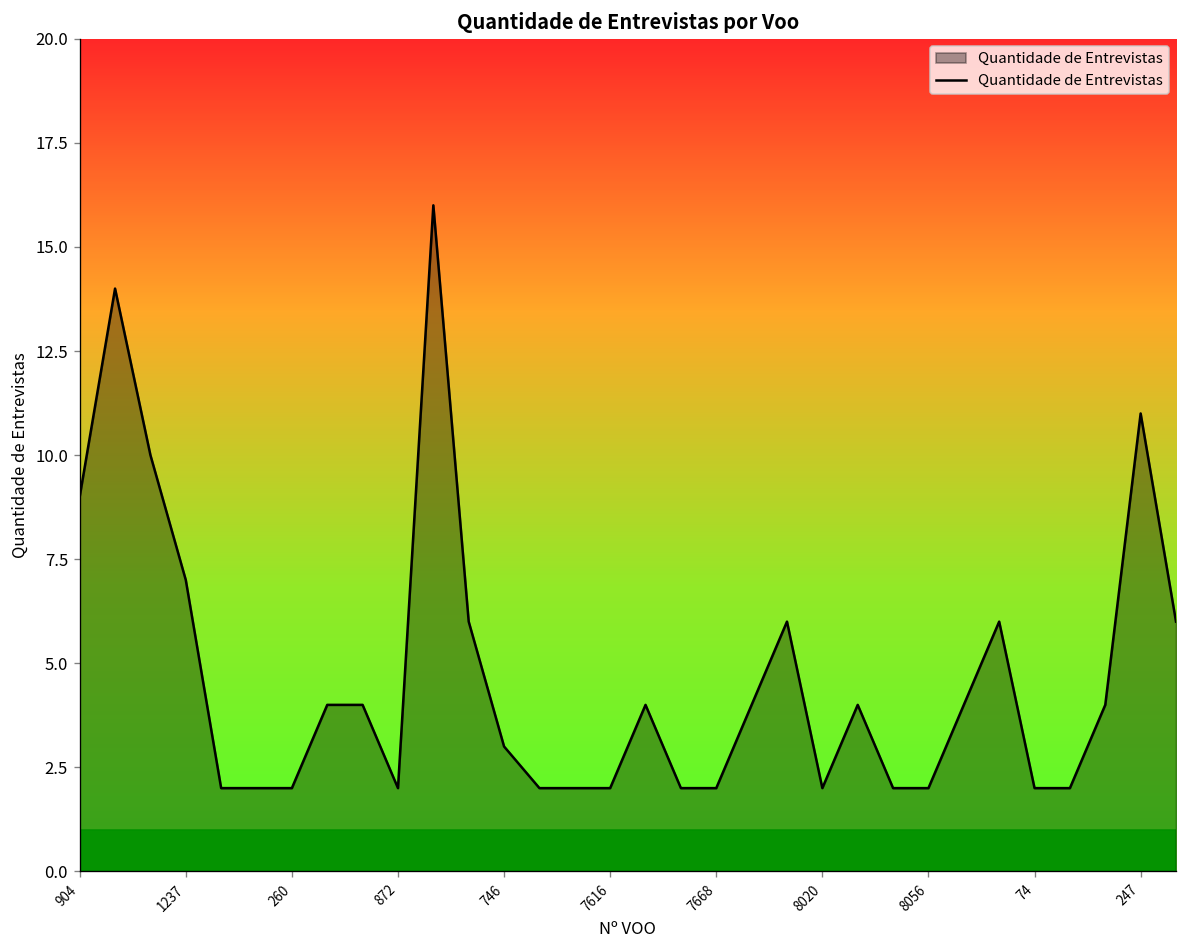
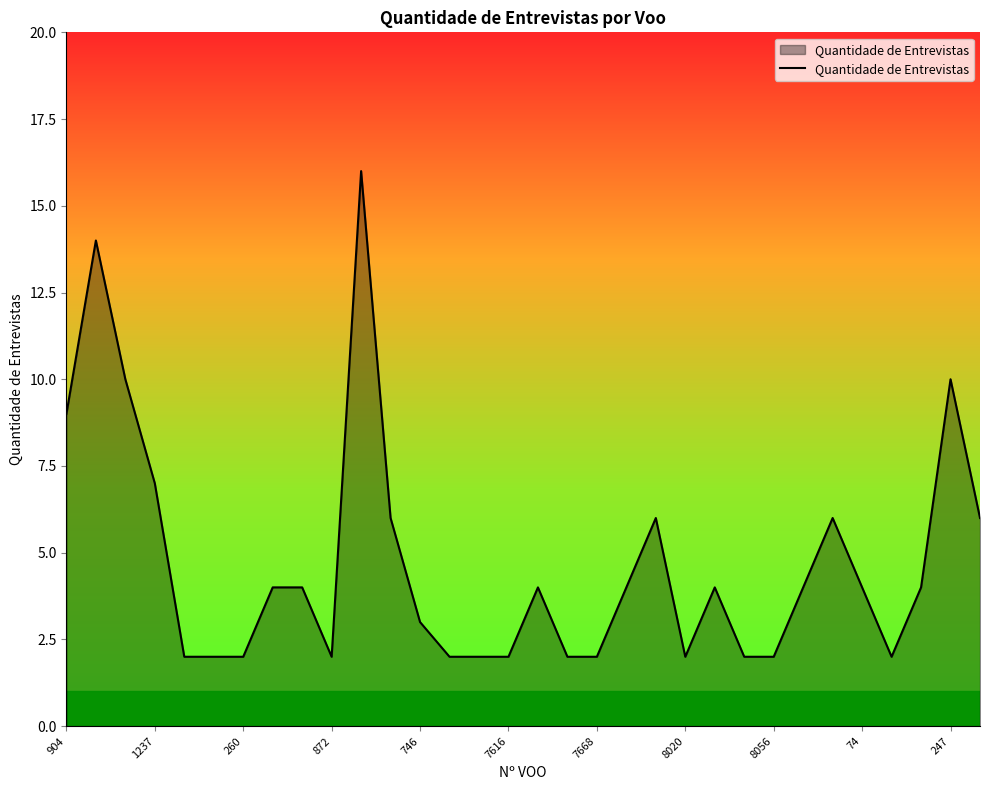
74: 2 -> 4
247: 11 -> 10
